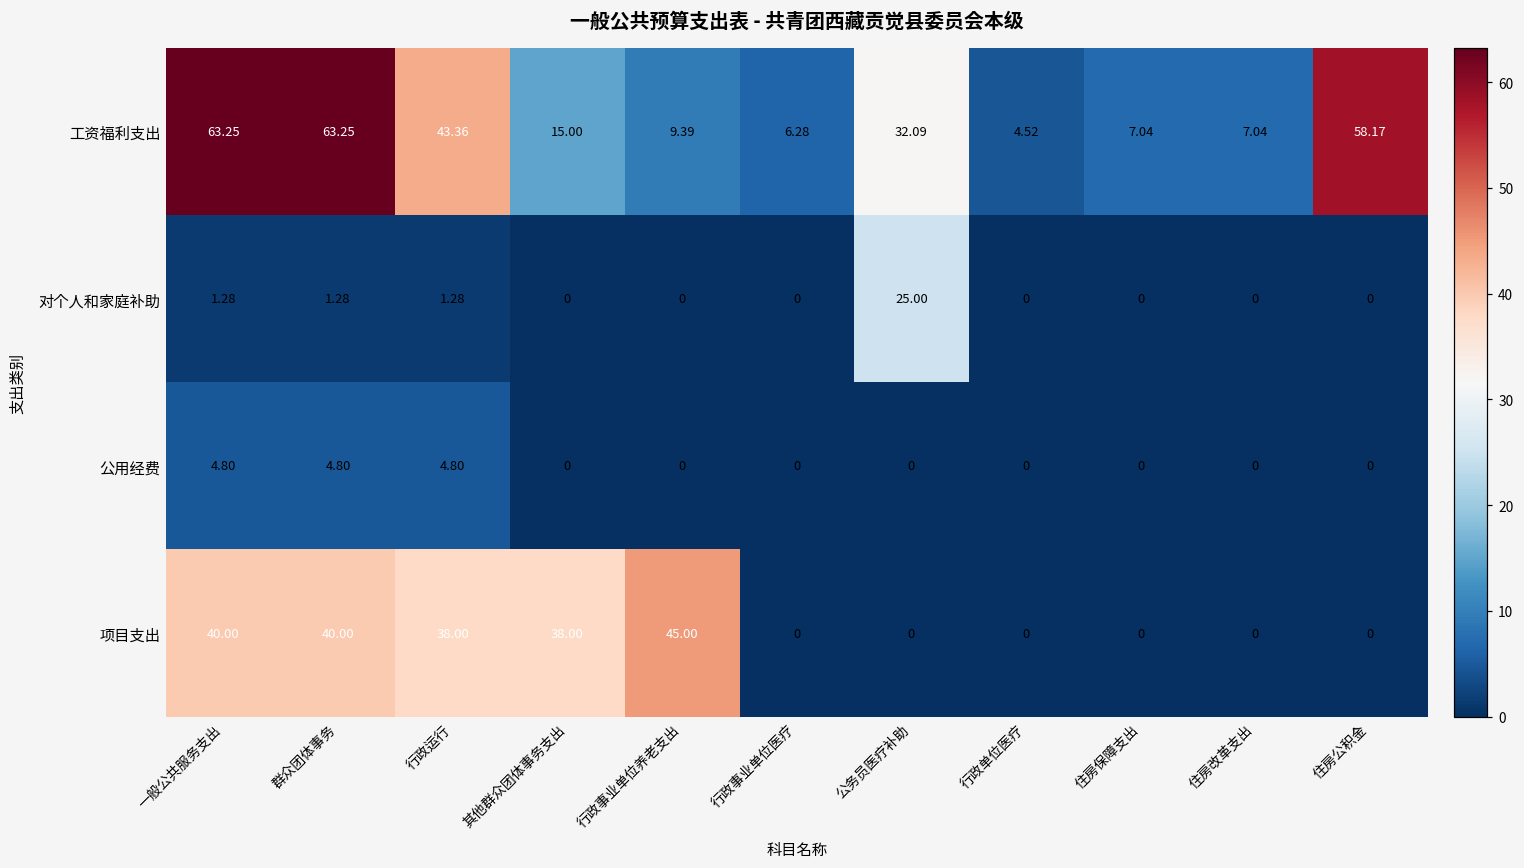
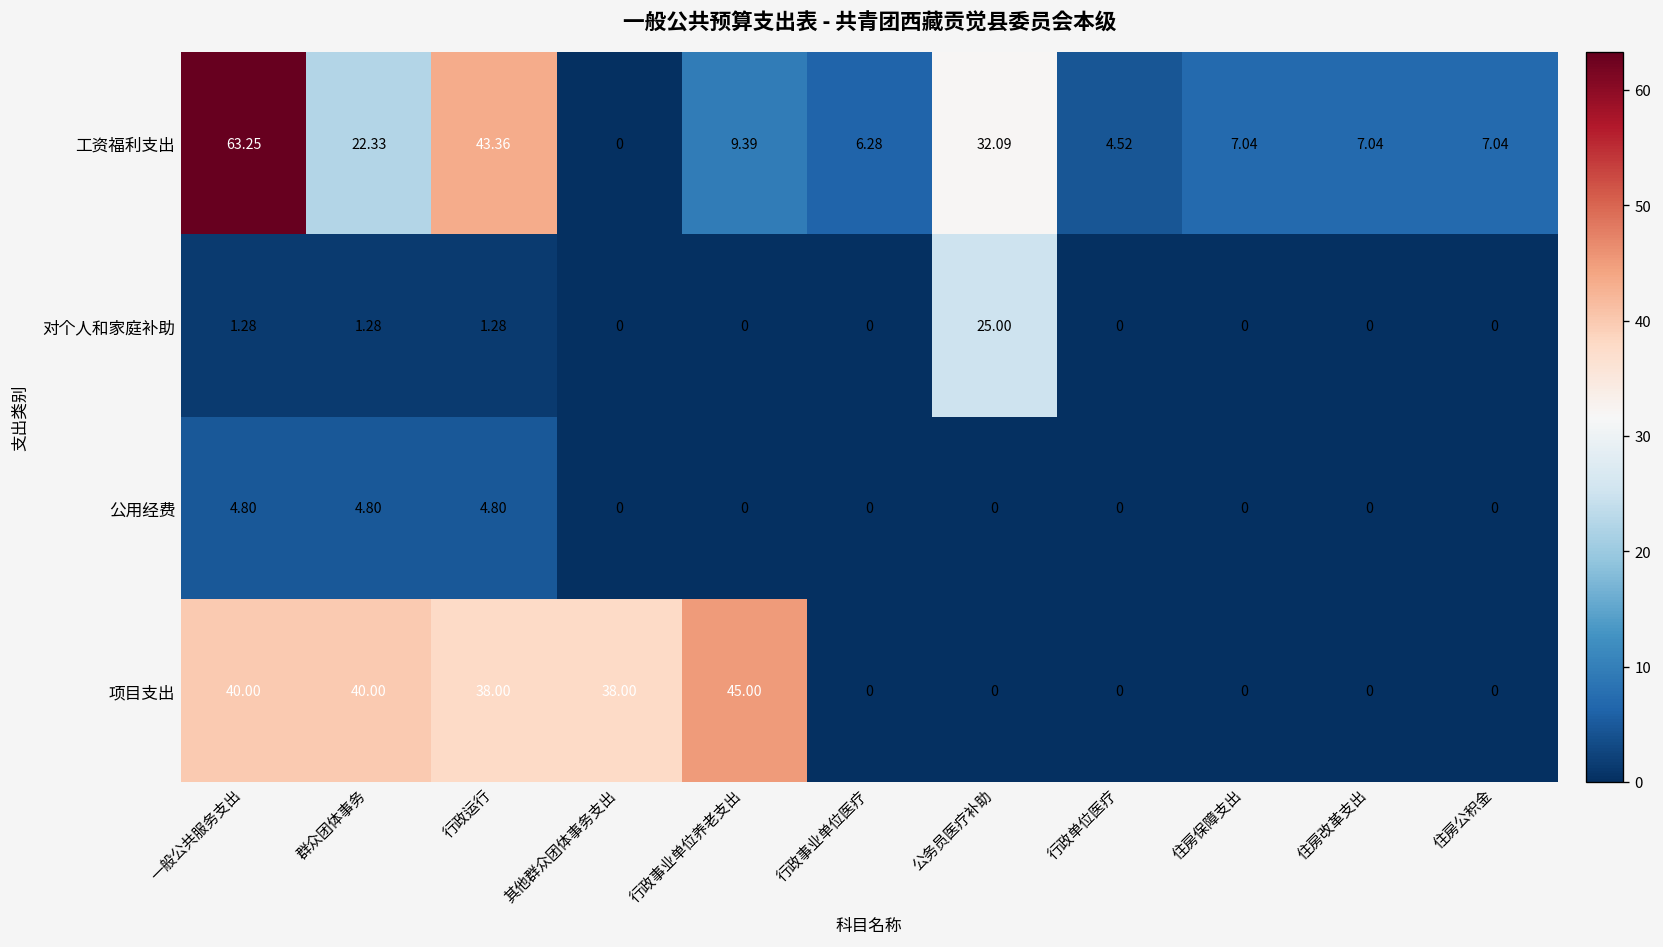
工资福利支出, 群众团体事务: 63.25 -> 22.33
工资福利支出, 其他群众团体事务支出: 15.00 -> 0
工资福利支出, 住房公积金: 58.17 -> 7.04
